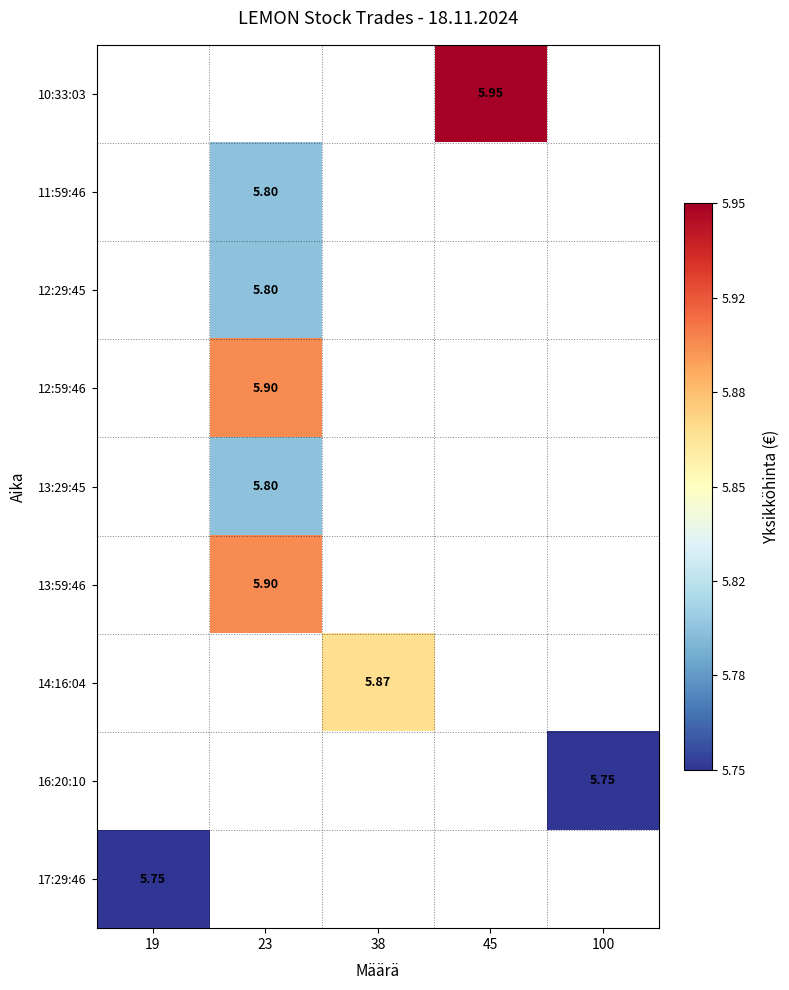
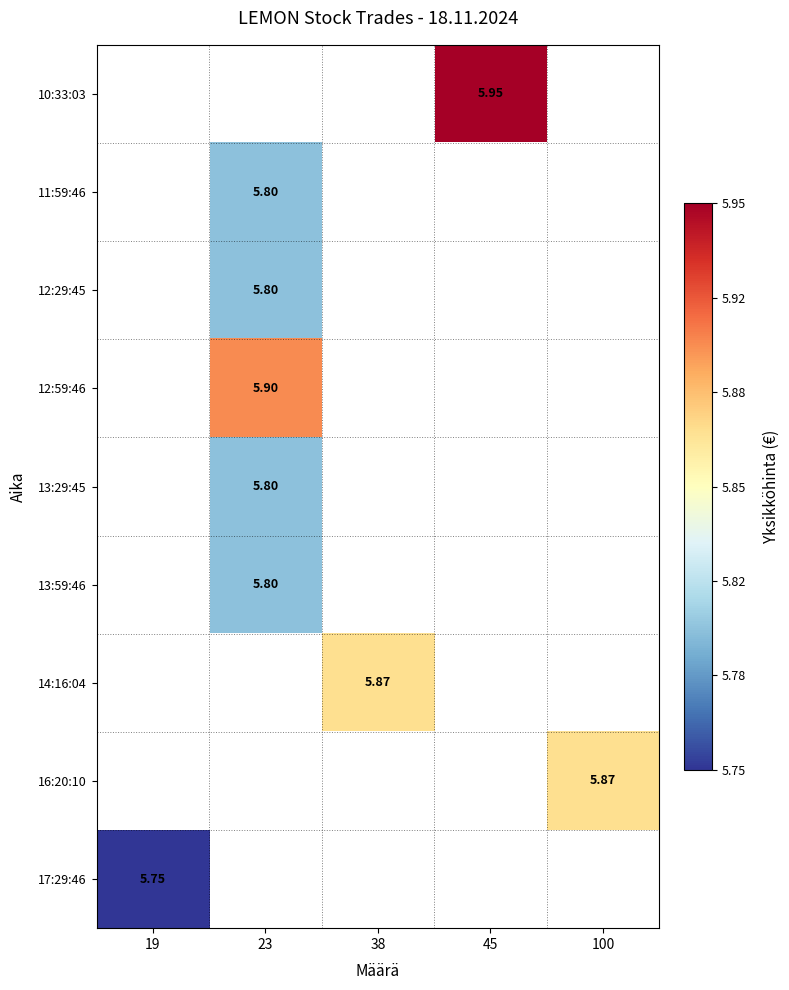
13:59:46, 23: 5.90 -> 5.80
16:20:10, 100: 5.75 -> 5.87
